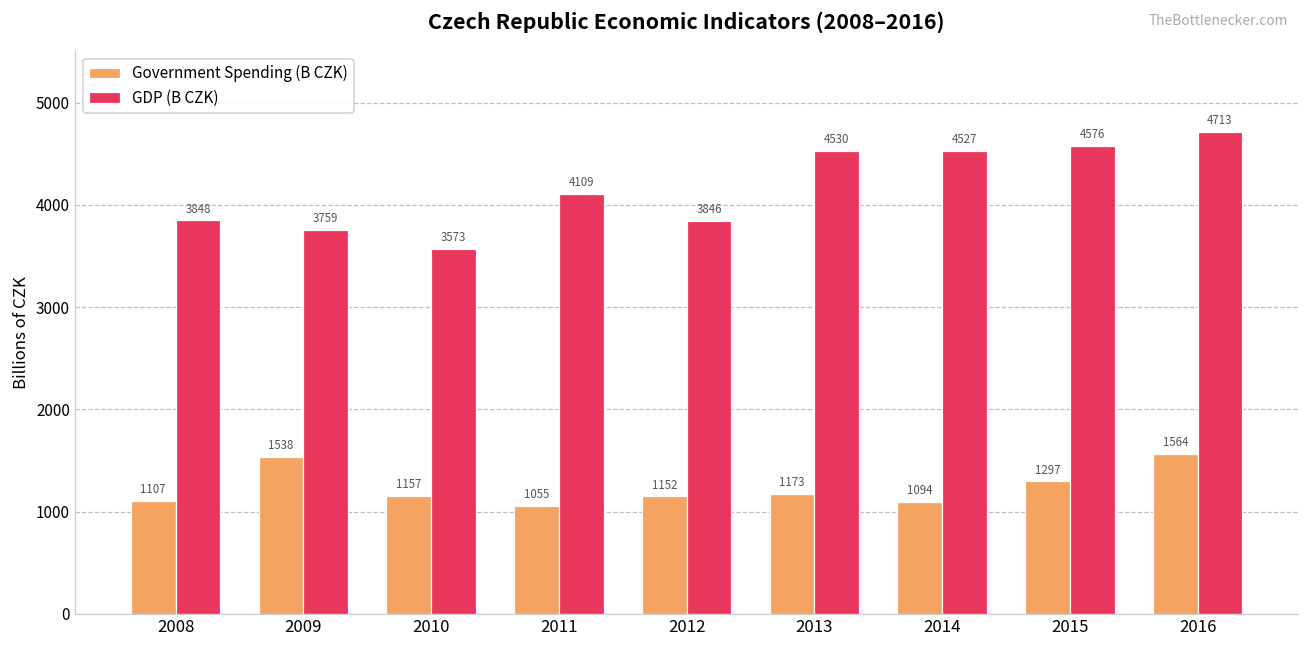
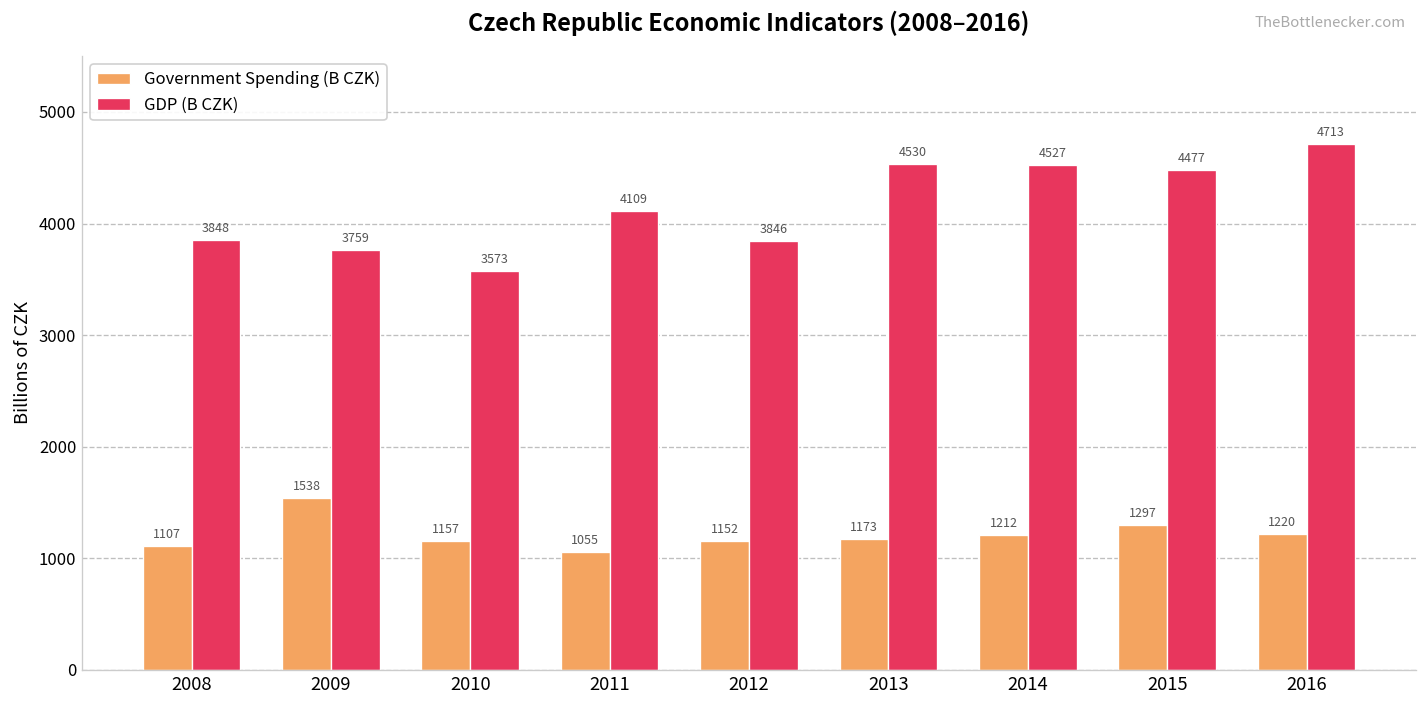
Government Spending (B CZK), 2014: 1094 -> 1212
GDP (B CZK), 2015: 4576 -> 4477
Government Spending (B CZK), 2016: 1564 -> 1220
